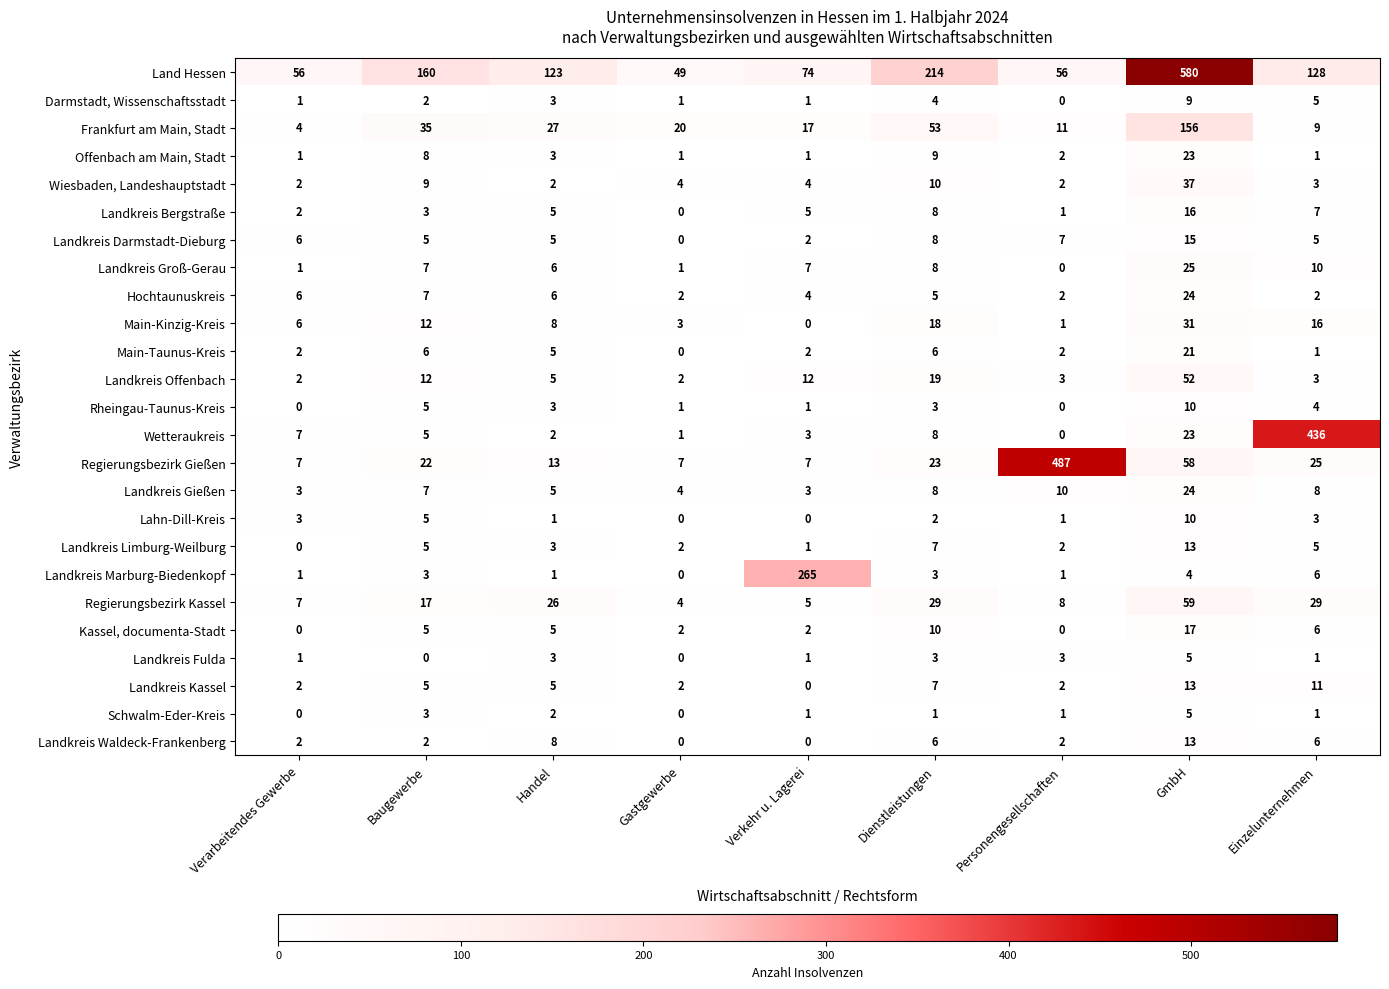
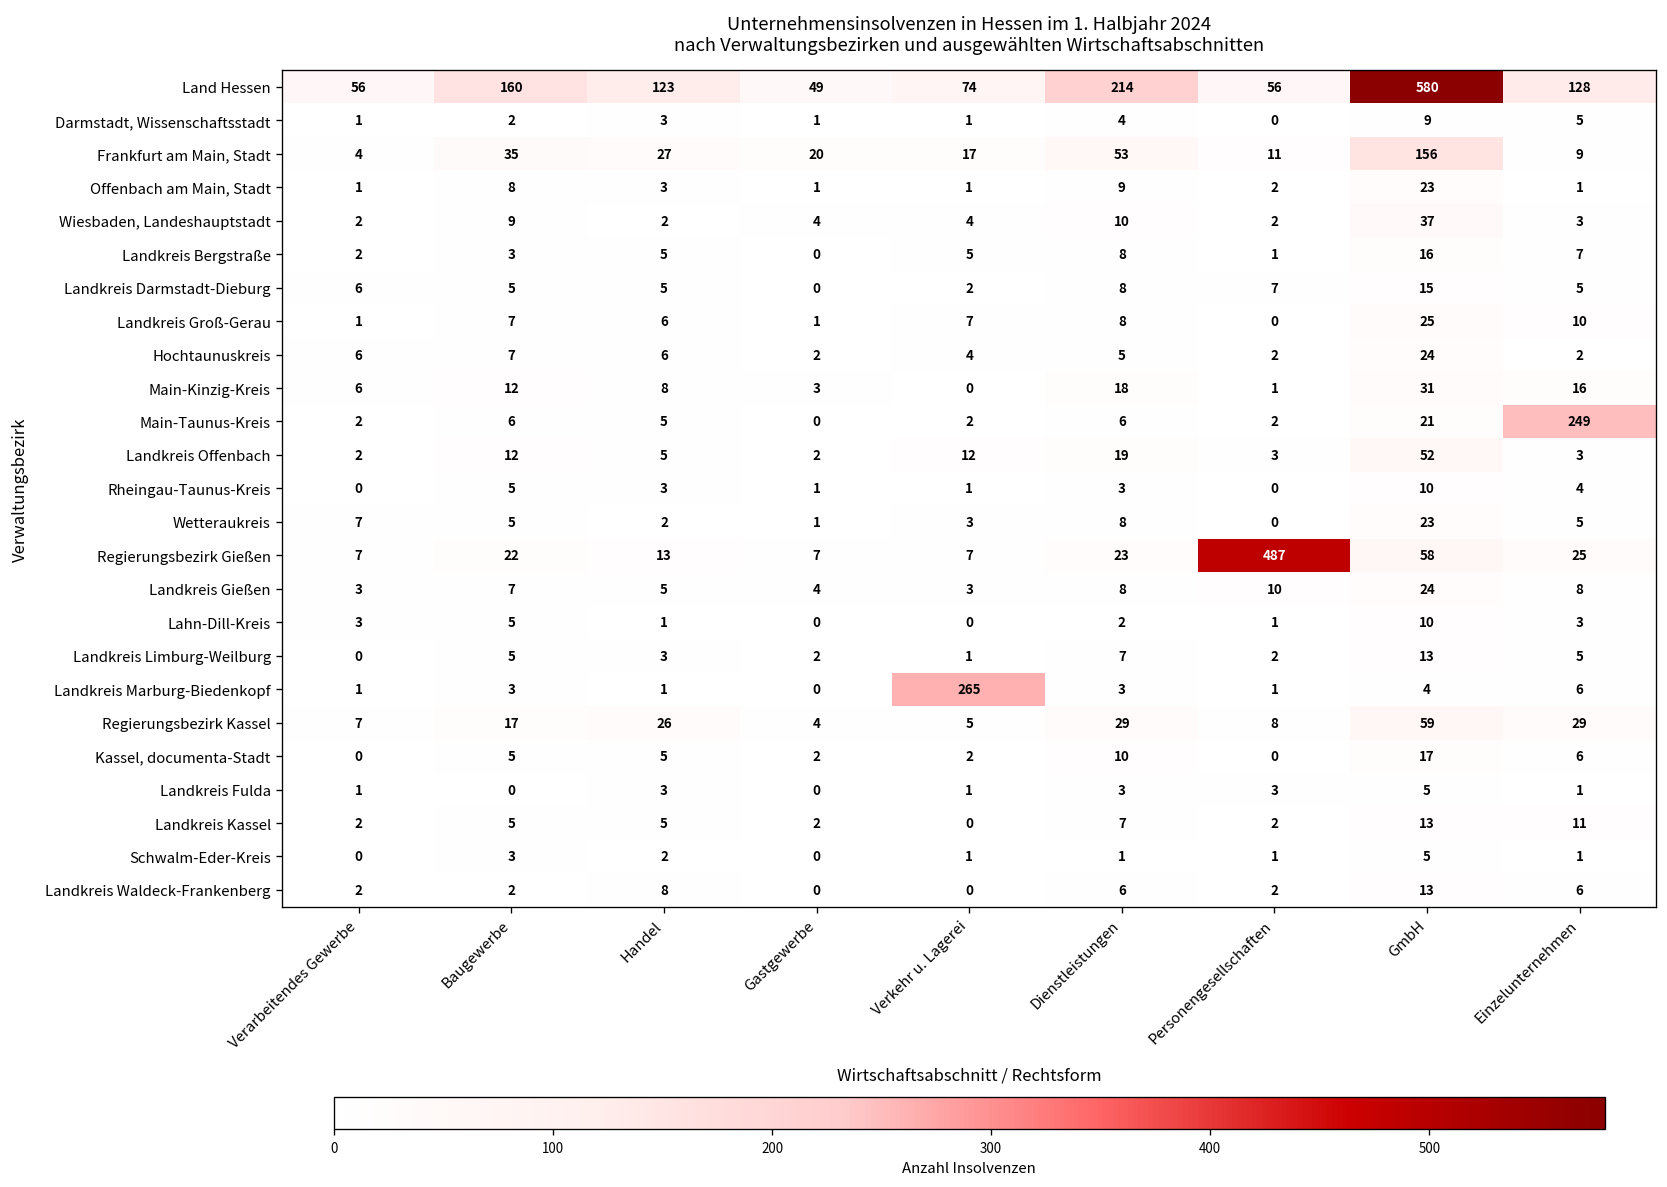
Main-Taunus-Kreis, Einzelunternehmen: 1 -> 249
Wetteraukreis, Einzelunternehmen: 436 -> 5
